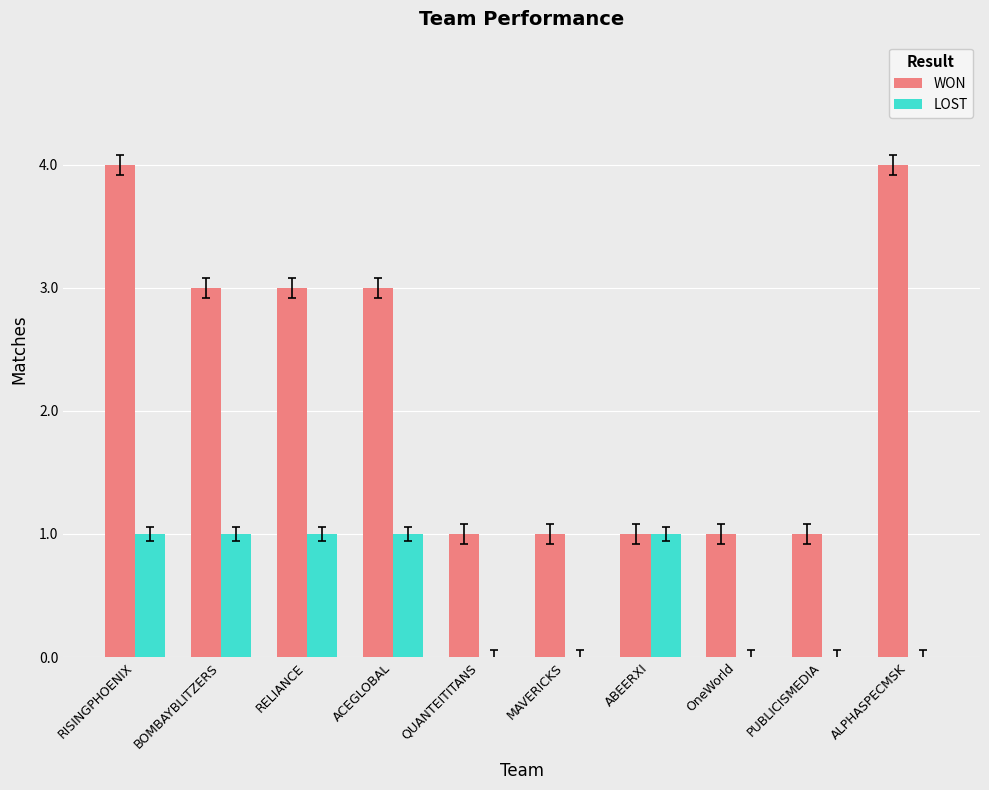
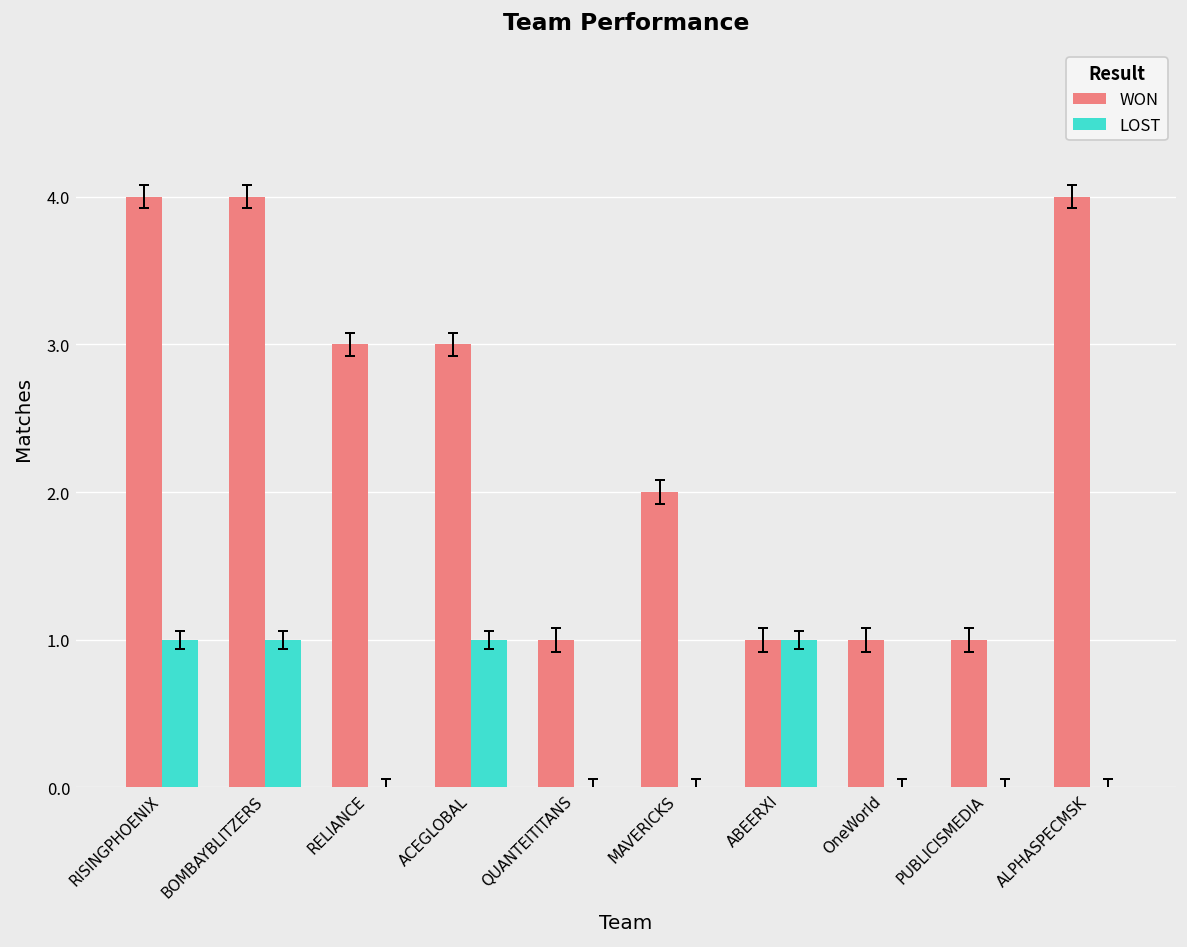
WON, BOMBAYBLITZERS: 3 -> 4
LOST, RELIANCE: 1 -> 0
WON, MAVERICKS: 1 -> 2
